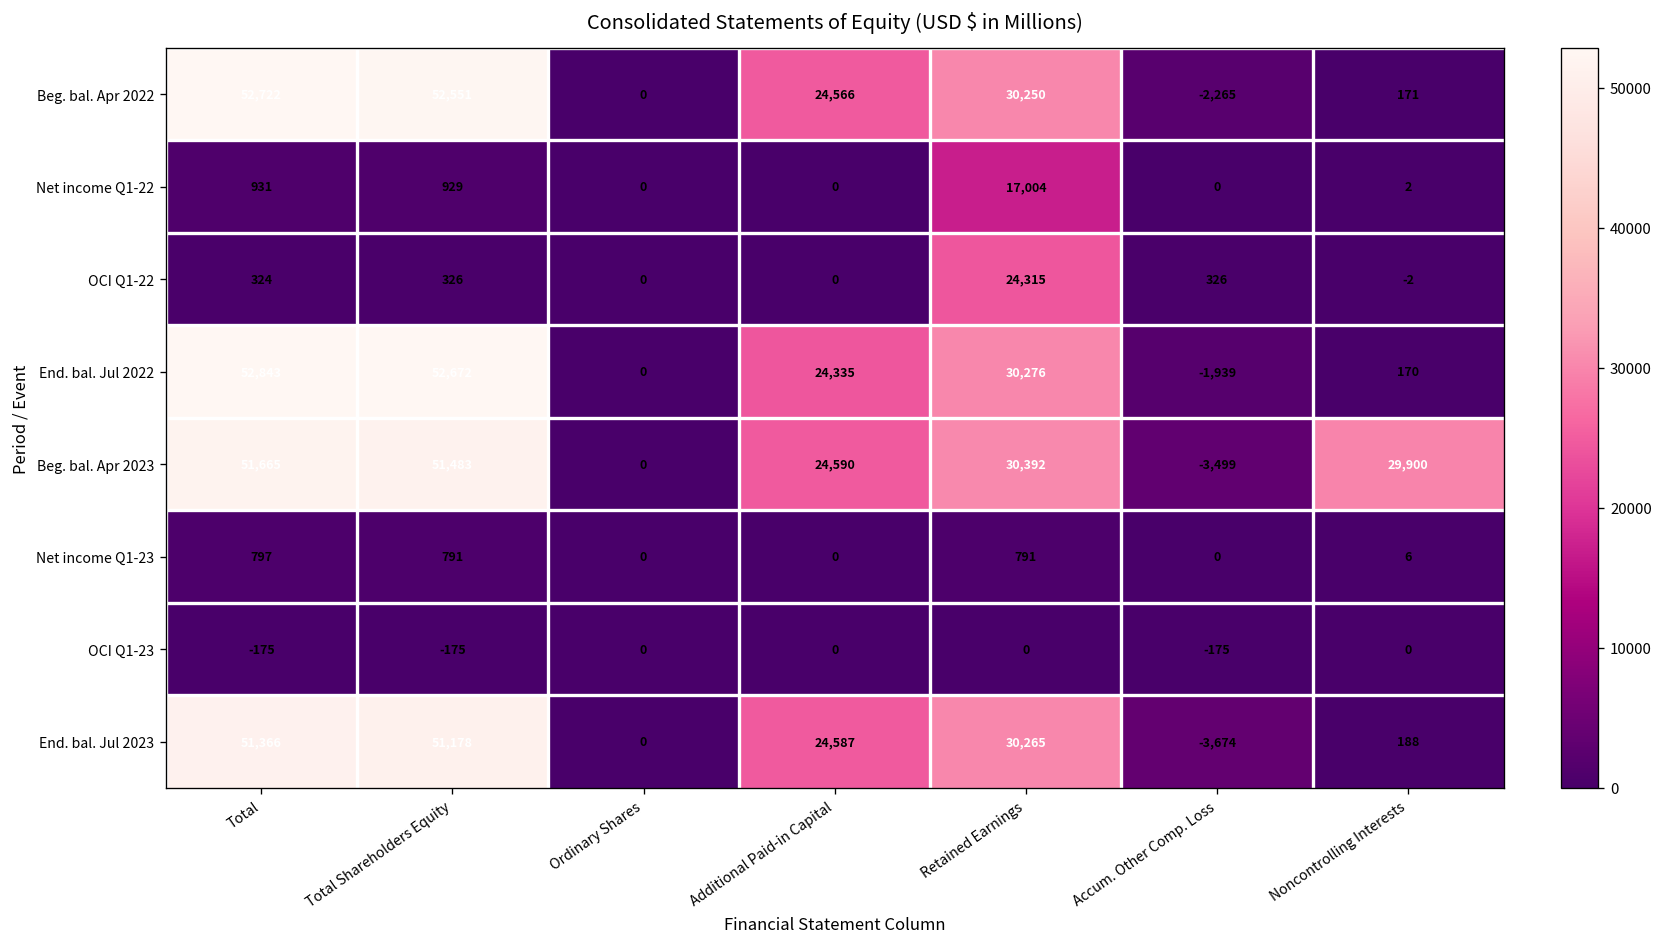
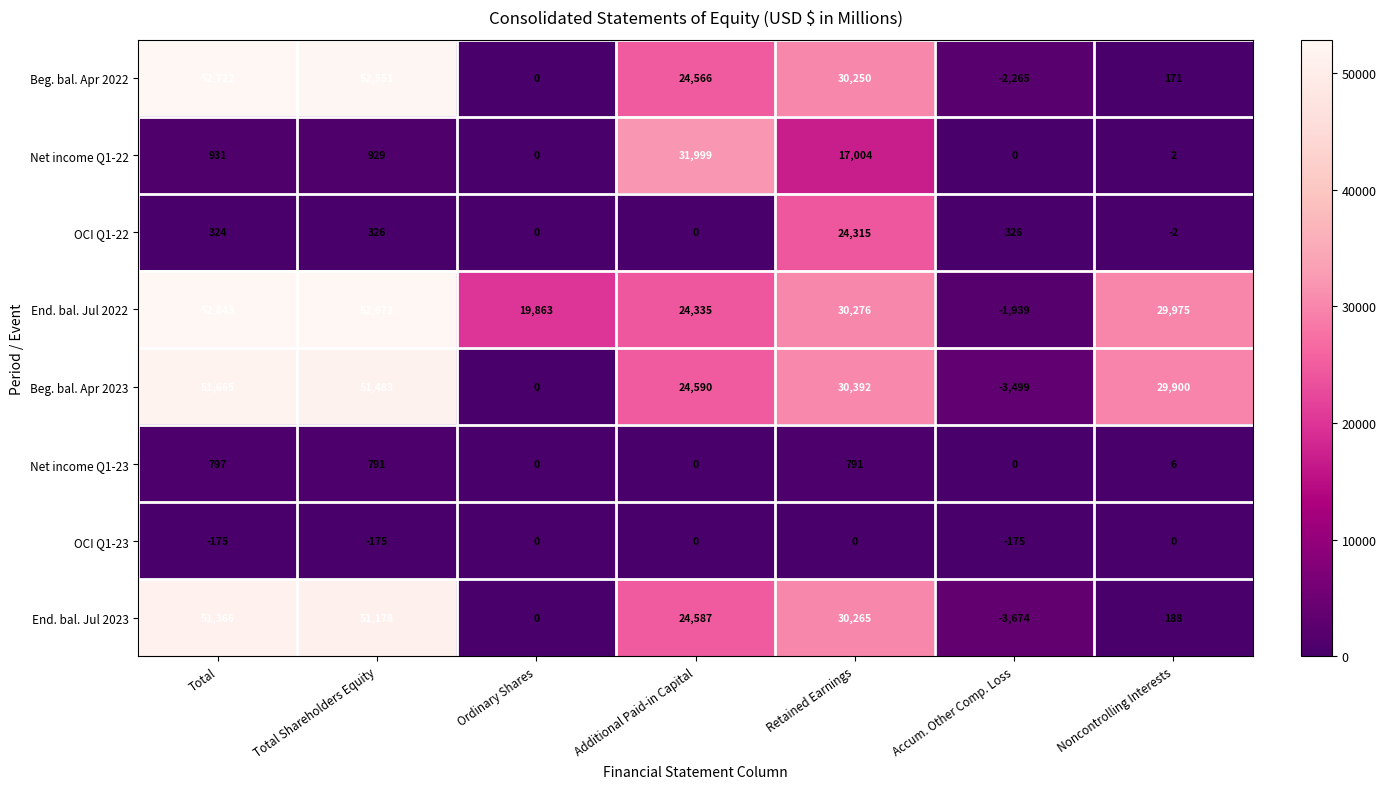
Net income Q1-22, Additional Paid-in Capital: 0 -> 31,999
End. bal. Jul 2022, Ordinary Shares: 0 -> 19,863
End. bal. Jul 2022, Noncontrolling Interests: 170 -> 29,975
